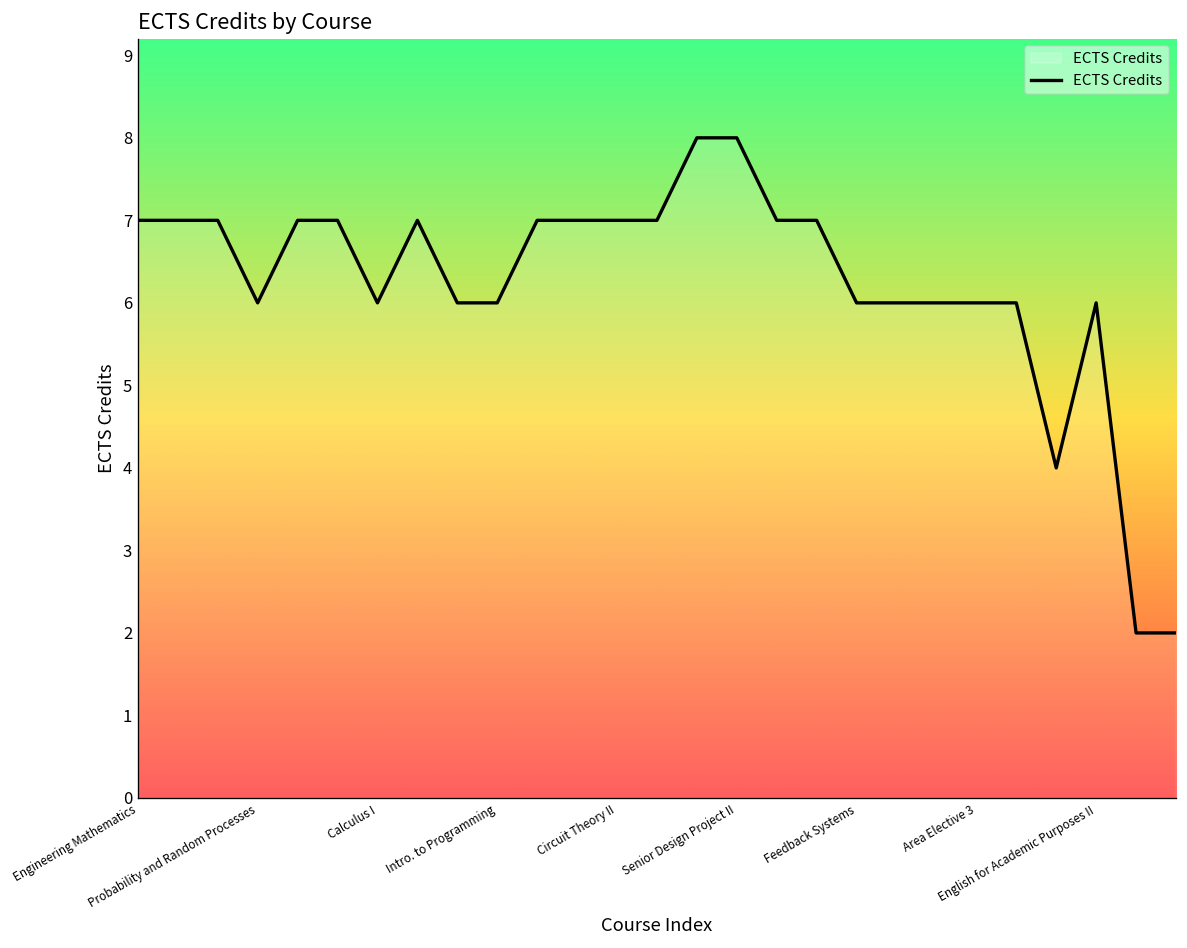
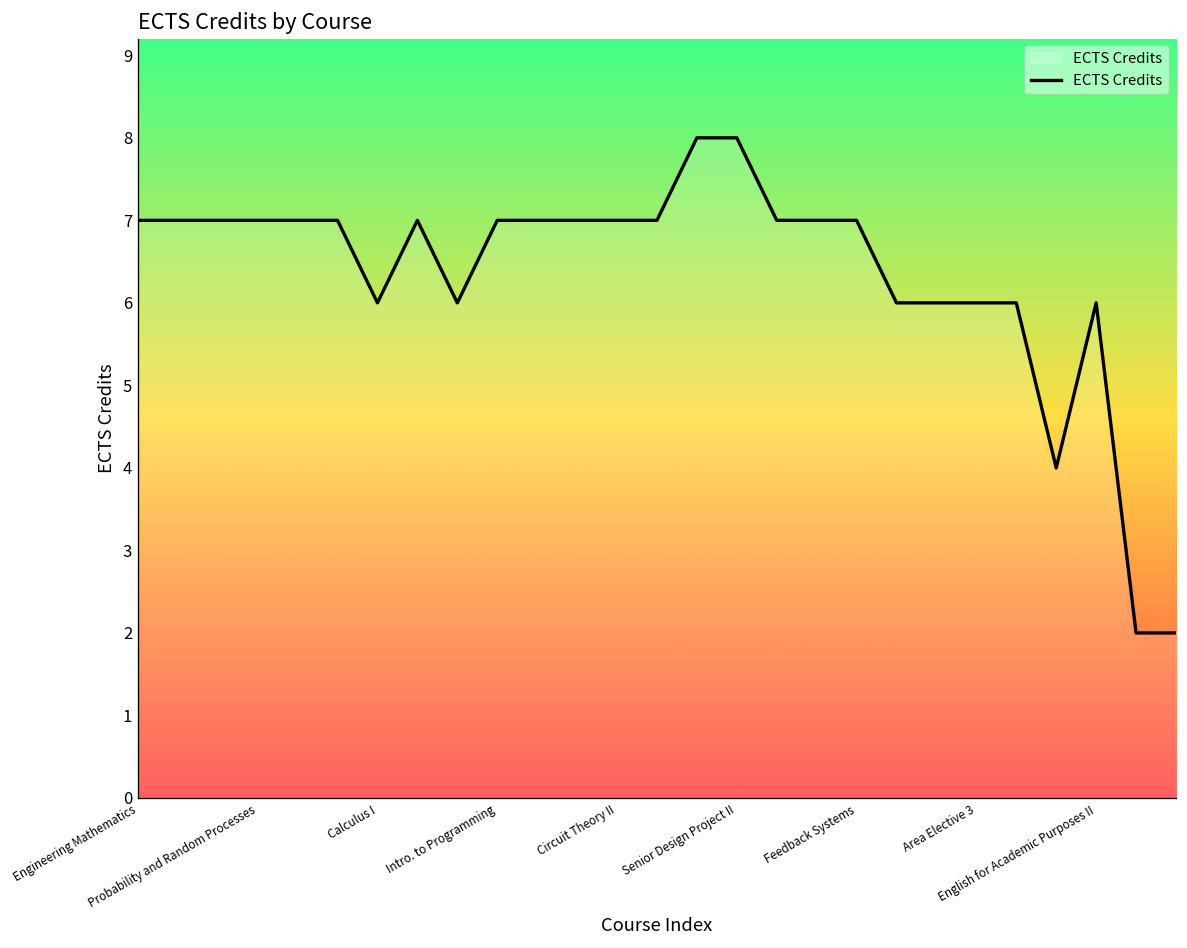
Probability and Random Processes: 6 -> 7
Intro. to Programming: 6 -> 7
Feedback Systems: 6 -> 7
